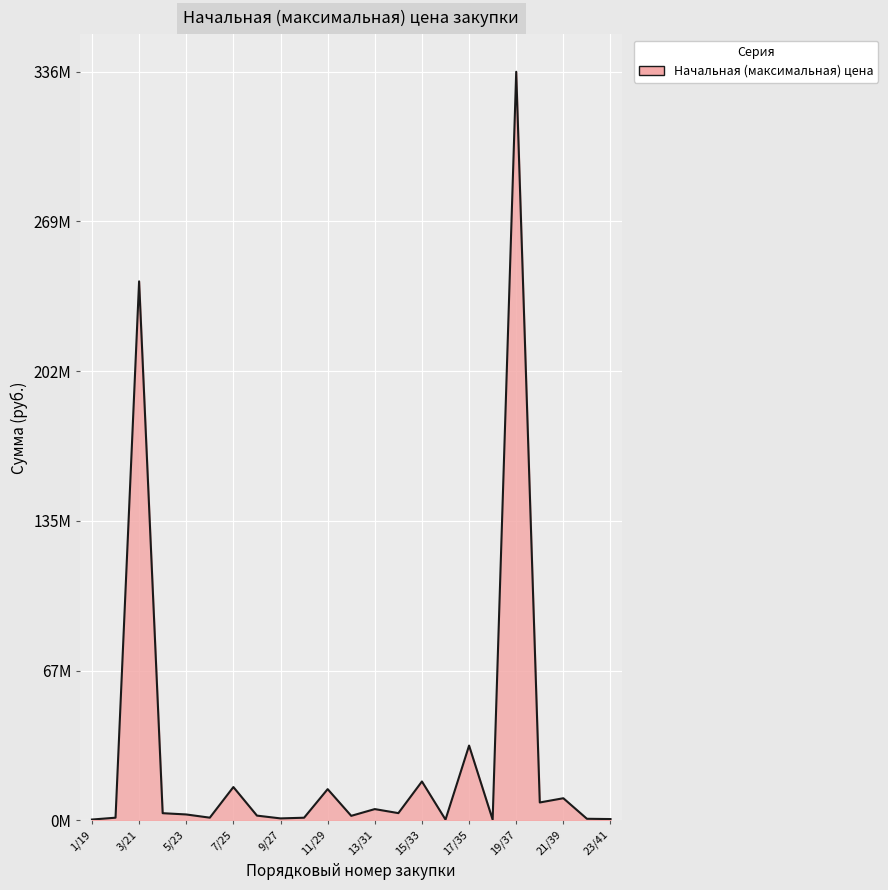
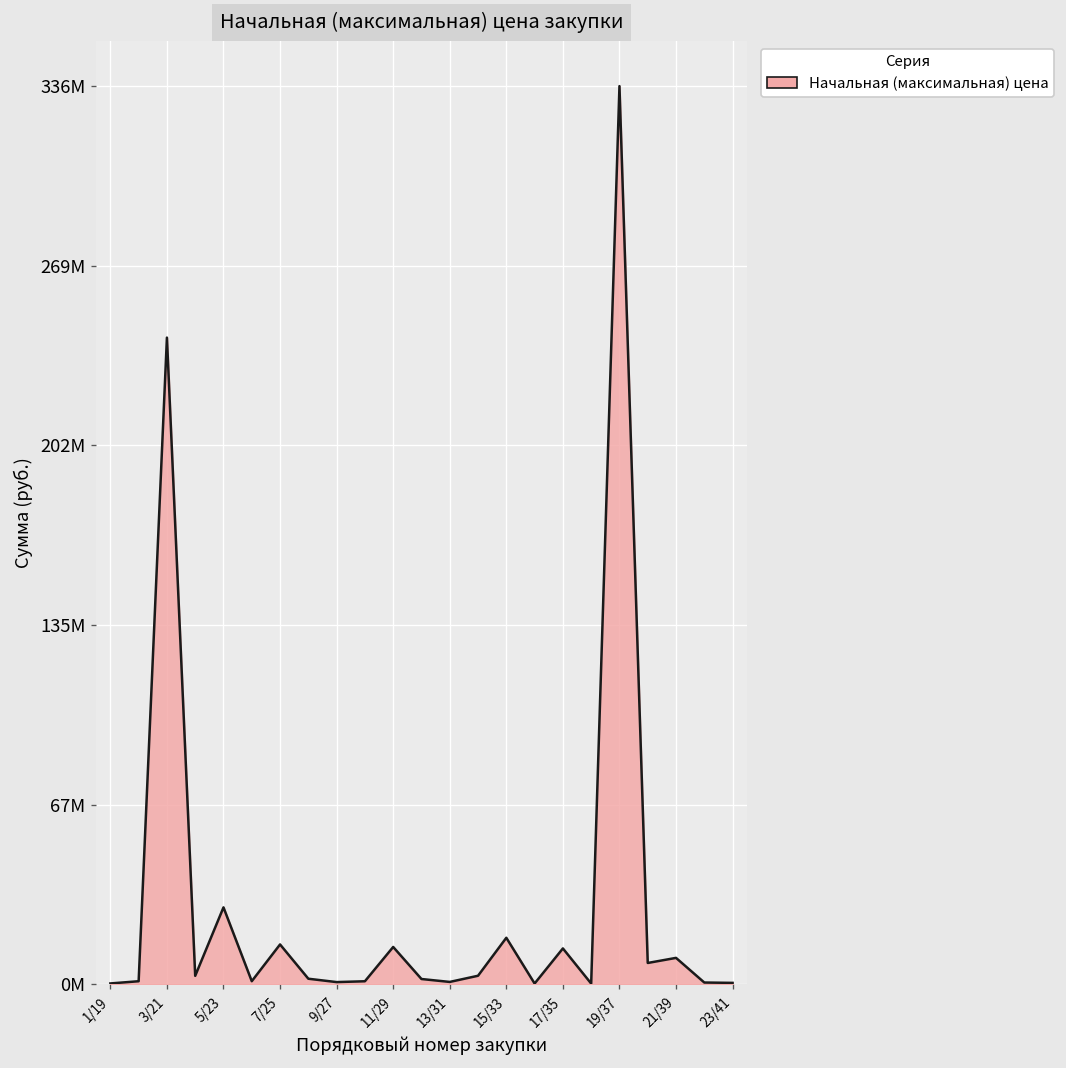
5/23: 3000000 -> 29000000
13/31: 5000000 -> 1000000
17/35: 34000000 -> 13000000
